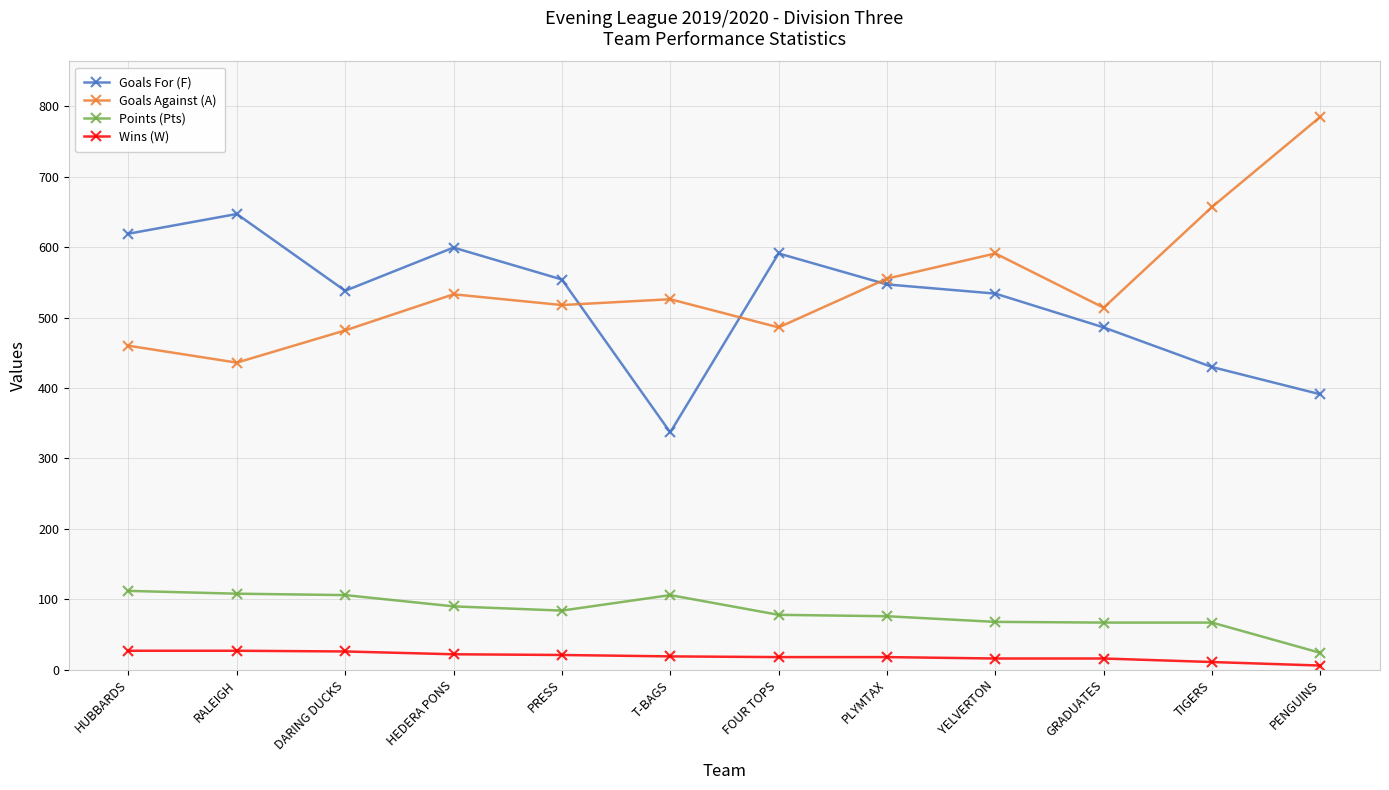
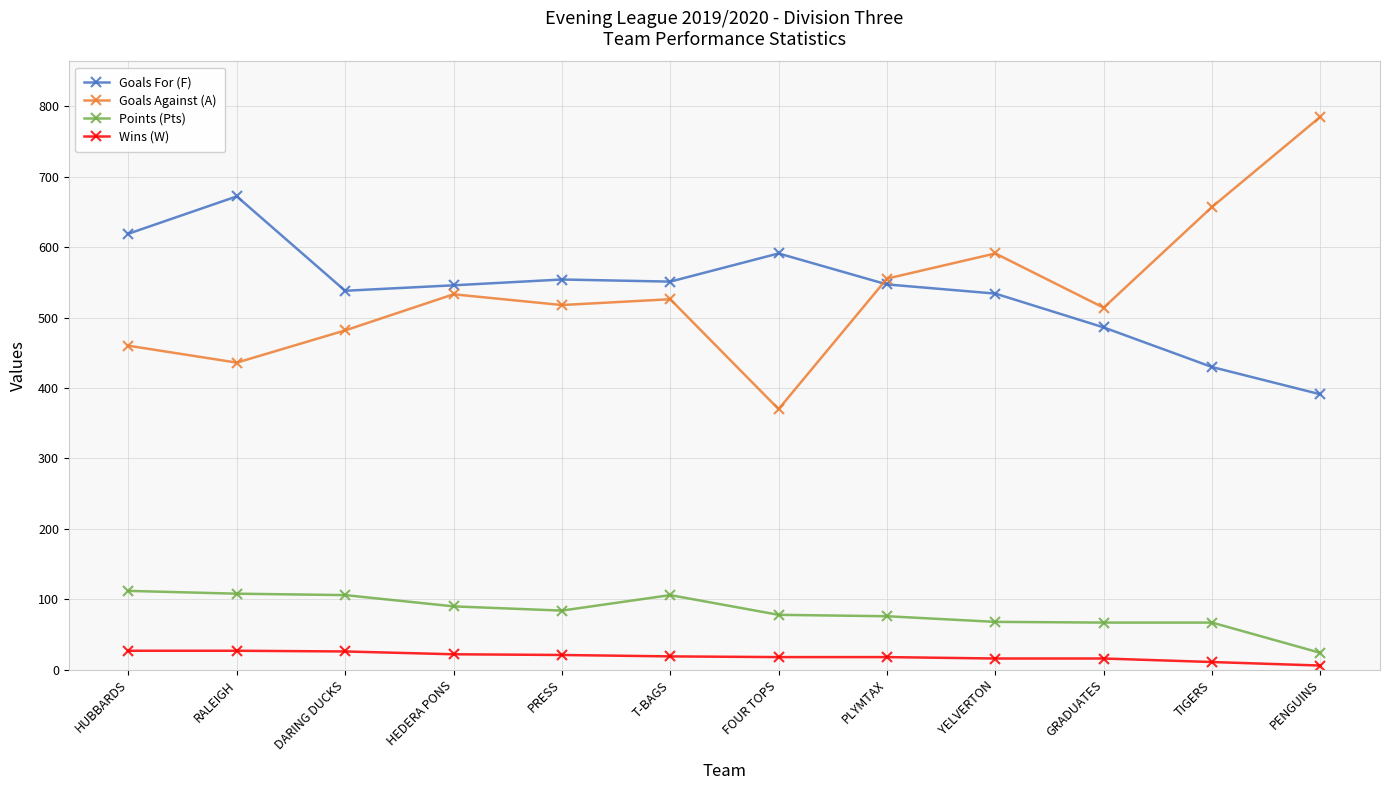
Goals For (F), RALEIGH: 650 -> 670
Goals For (F), HEDERA PONS: 600 -> 550
Goals For (F), T-BAGS: 340 -> 550
Goals Against (A), FOUR TOPS: 490 -> 370
